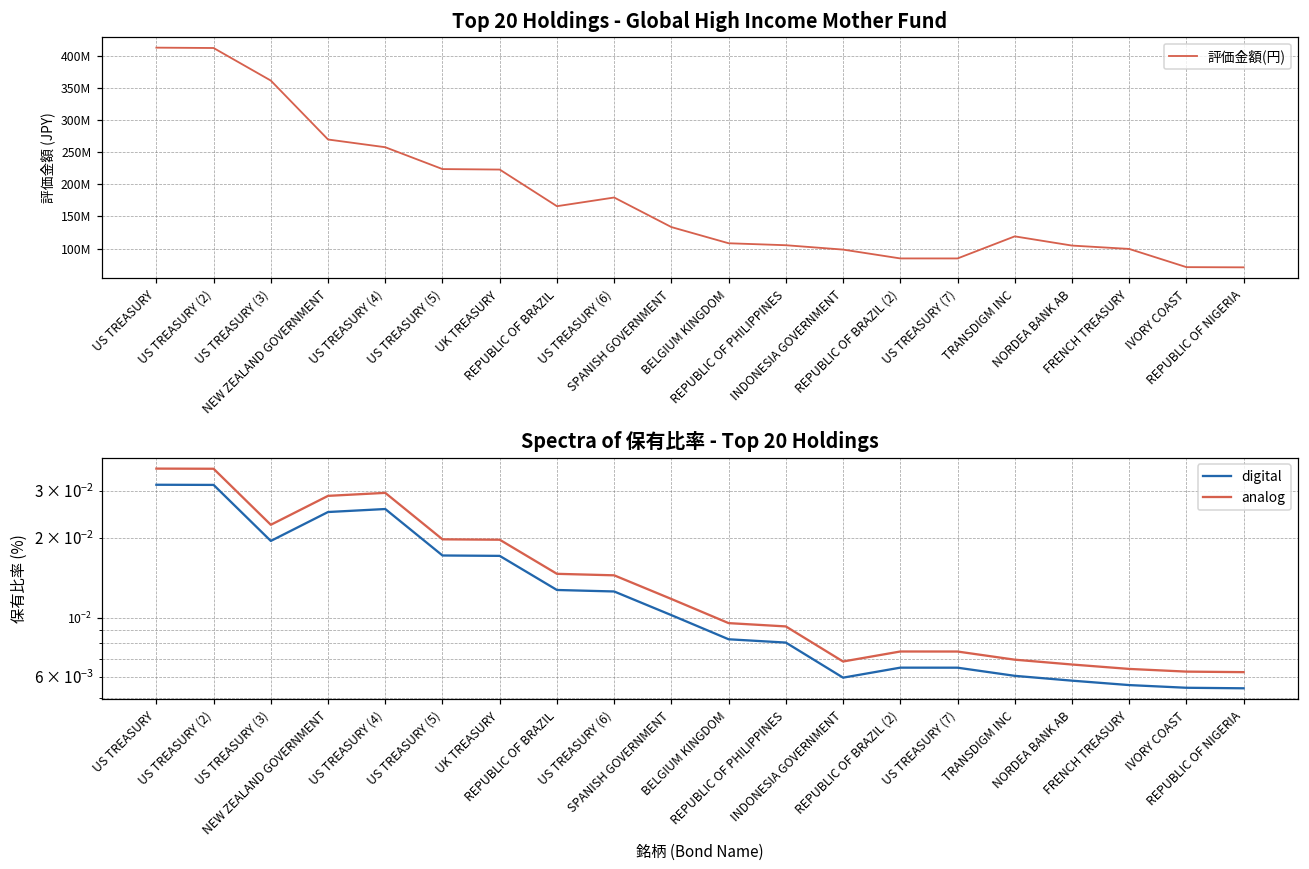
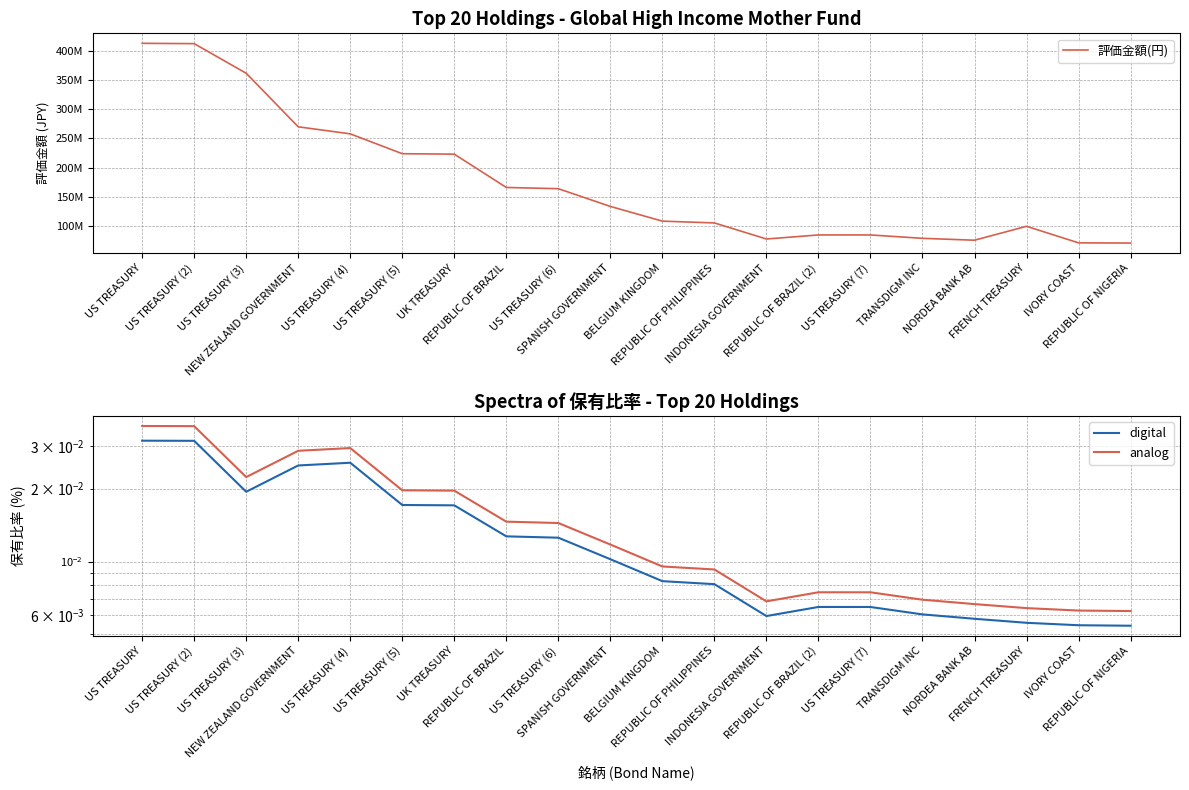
Top 20 Holdings - Global High Income Mother Fund, US TREASURY (6): 180000000 -> 160000000
Top 20 Holdings - Global High Income Mother Fund, INDONESIA GOVERNMENT: 100000000 -> 80000000
Top 20 Holdings - Global High Income Mother Fund, TRANSDIGM INC: 120000000 -> 80000000
Top 20 Holdings - Global High Income Mother Fund, NORDEA BANK AB: 100000000 -> 80000000
